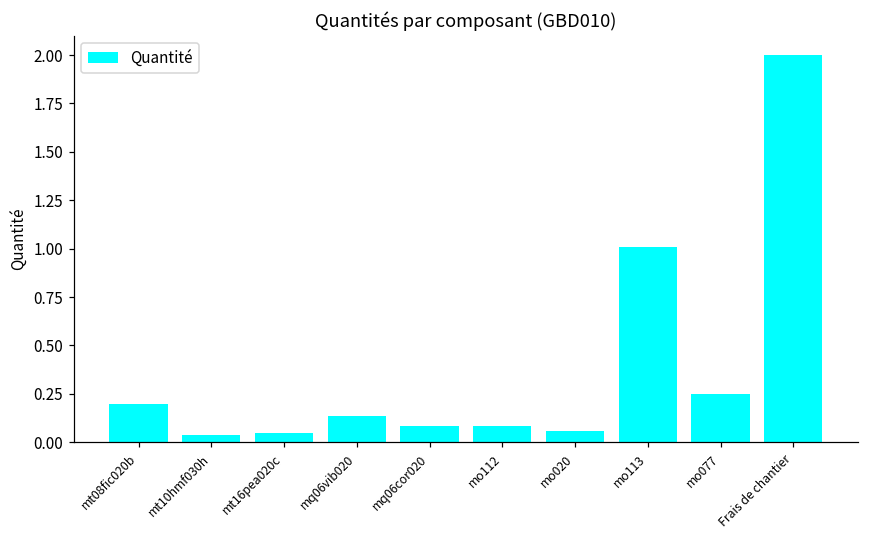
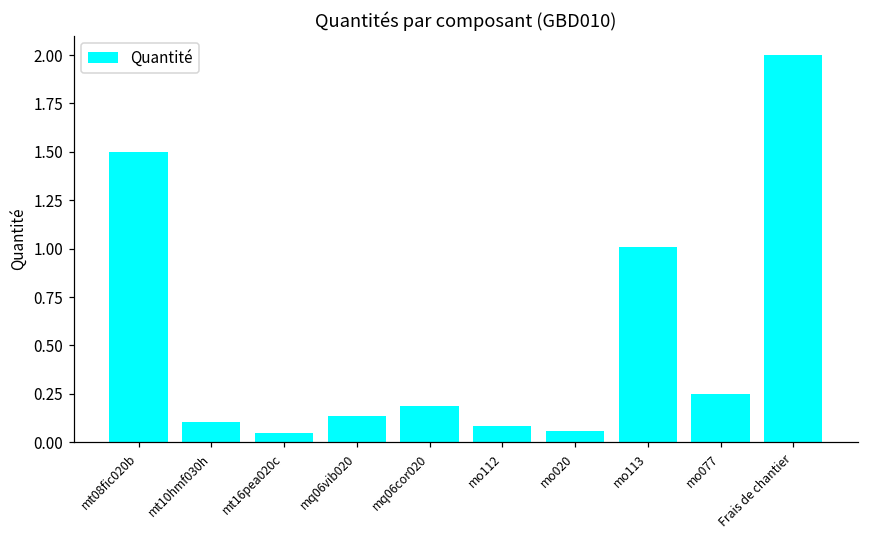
mt08fic020b: 0.2 -> 1.5
mt10hmf030h: 0.04 -> 0.11
mq06cor020: 0.08 -> 0.19
